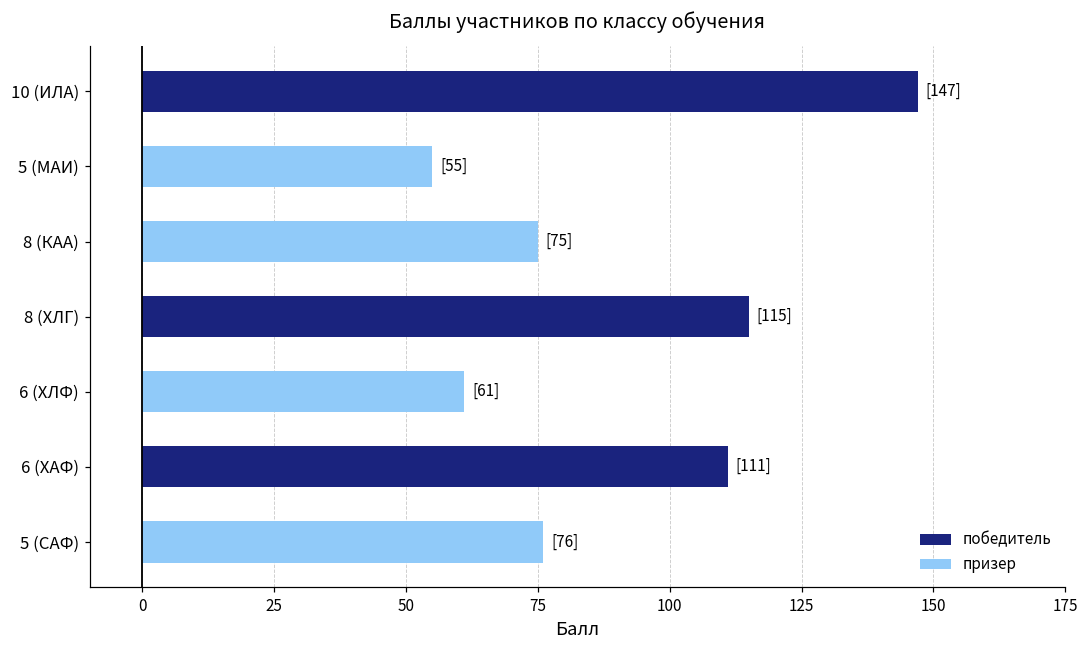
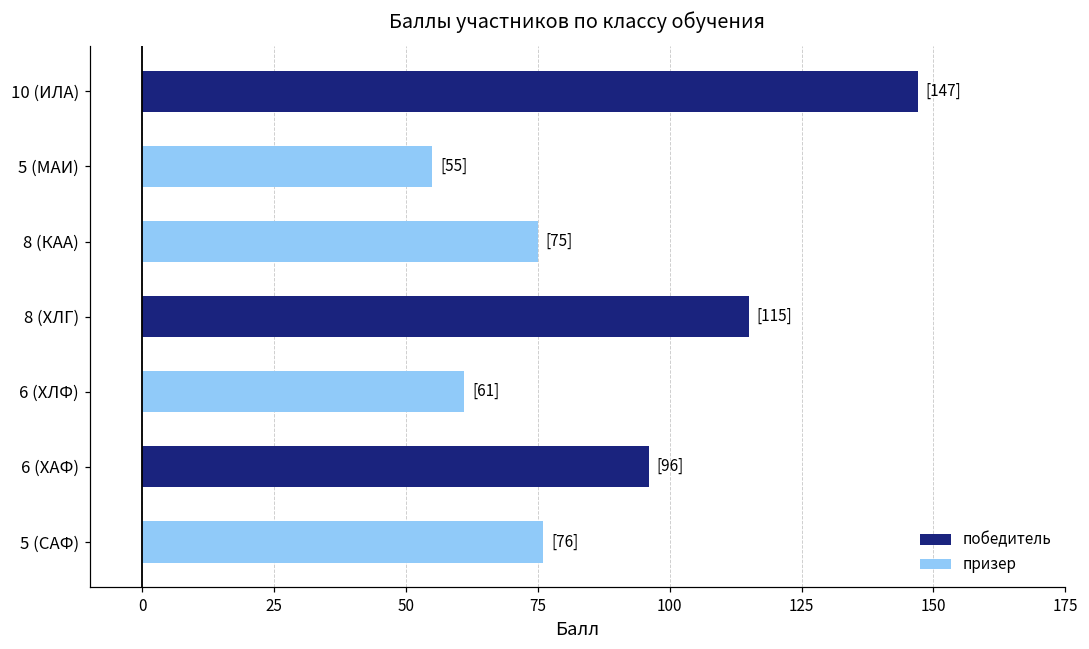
победитель, 6 (ХАФ): 111] -> 96]
